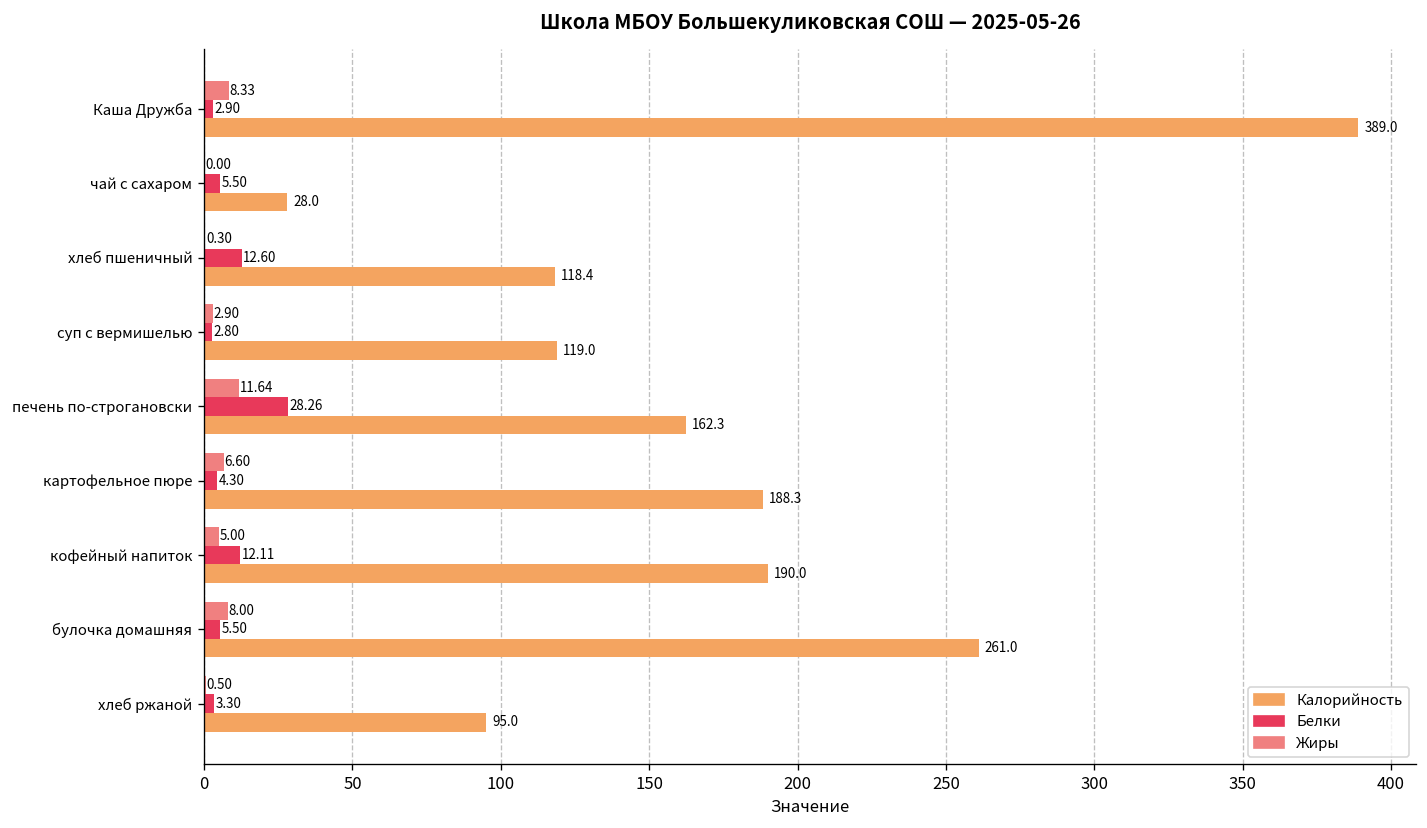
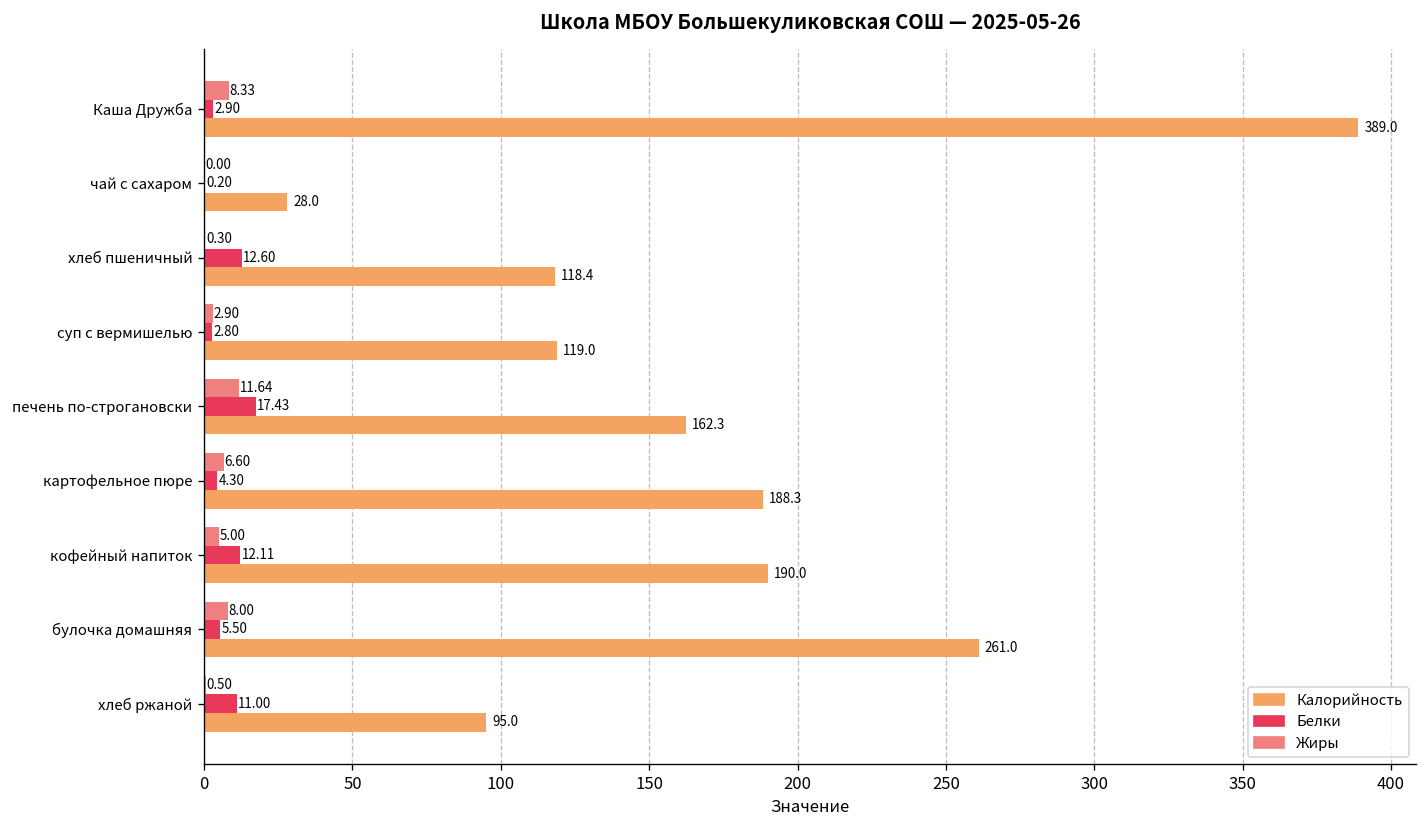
Белки, чай с сахаром: 5.50 -> 0.20
Белки, печень по-строгановски: 28.26 -> 17.43
Белки, хлеб ржаной: 3.30 -> 11.00
